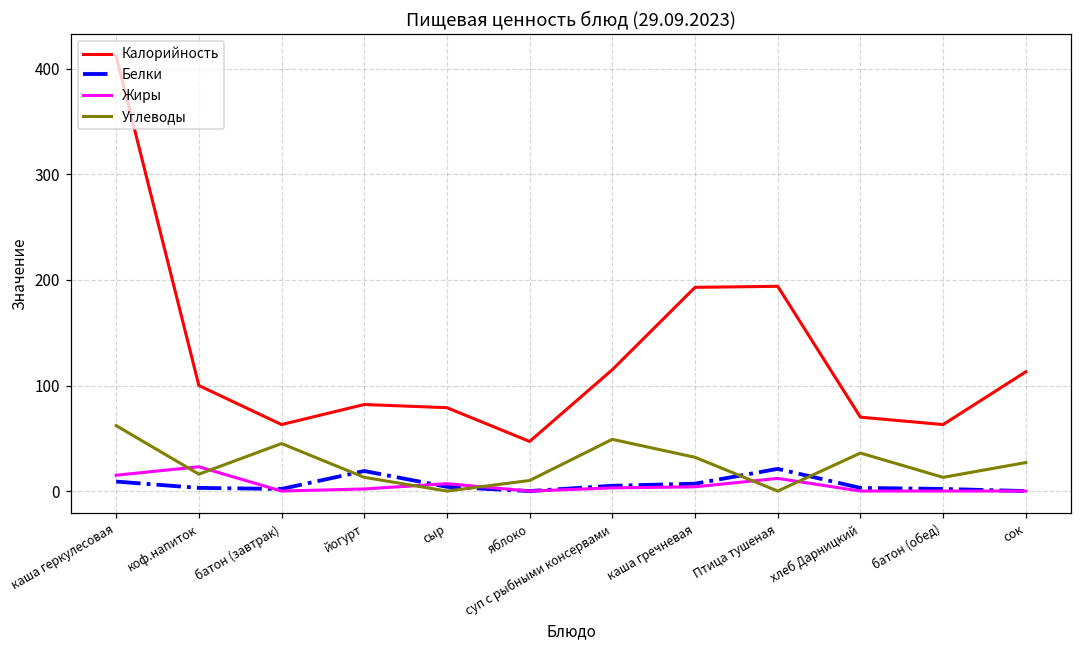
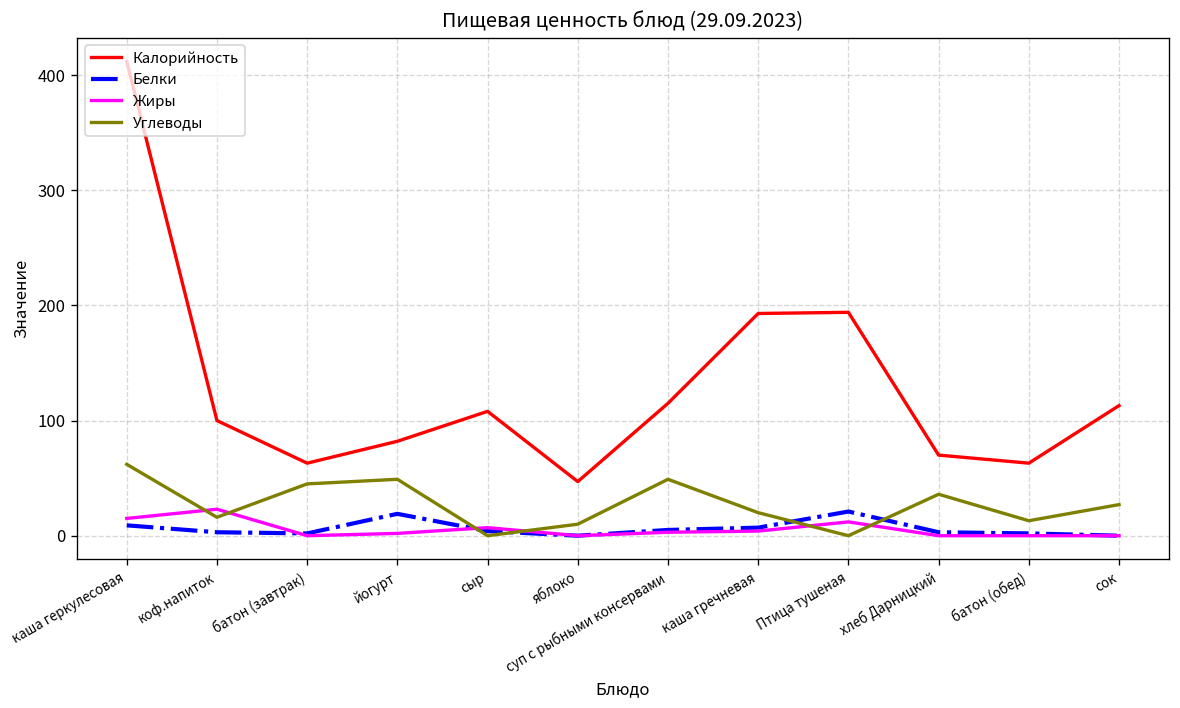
Углеводы, йогурт: 10 -> 50
Калорийность, сыр: 80 -> 110
Углеводы, каша гречневая: 30 -> 20
